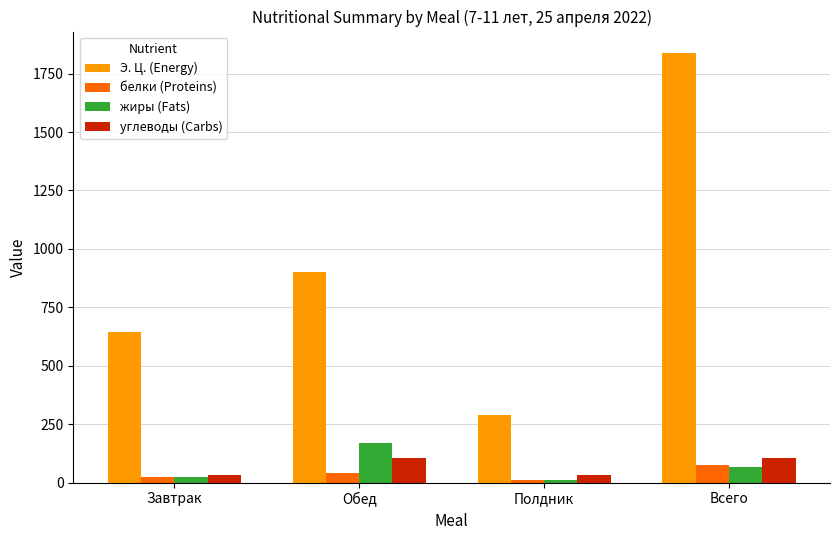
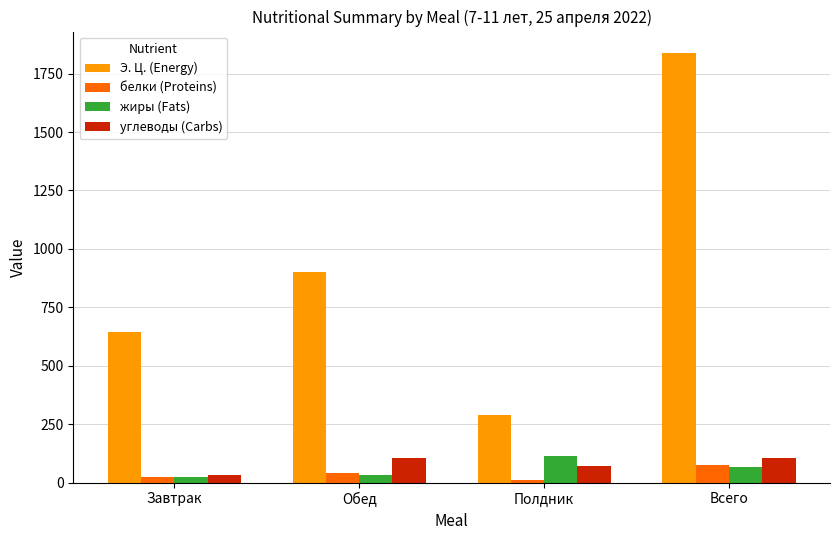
жиры (Fats), Обед: 170 -> 30
жиры (Fats), Полдник: 10 -> 110
углеводы (Carbs), Полдник: 30 -> 70
